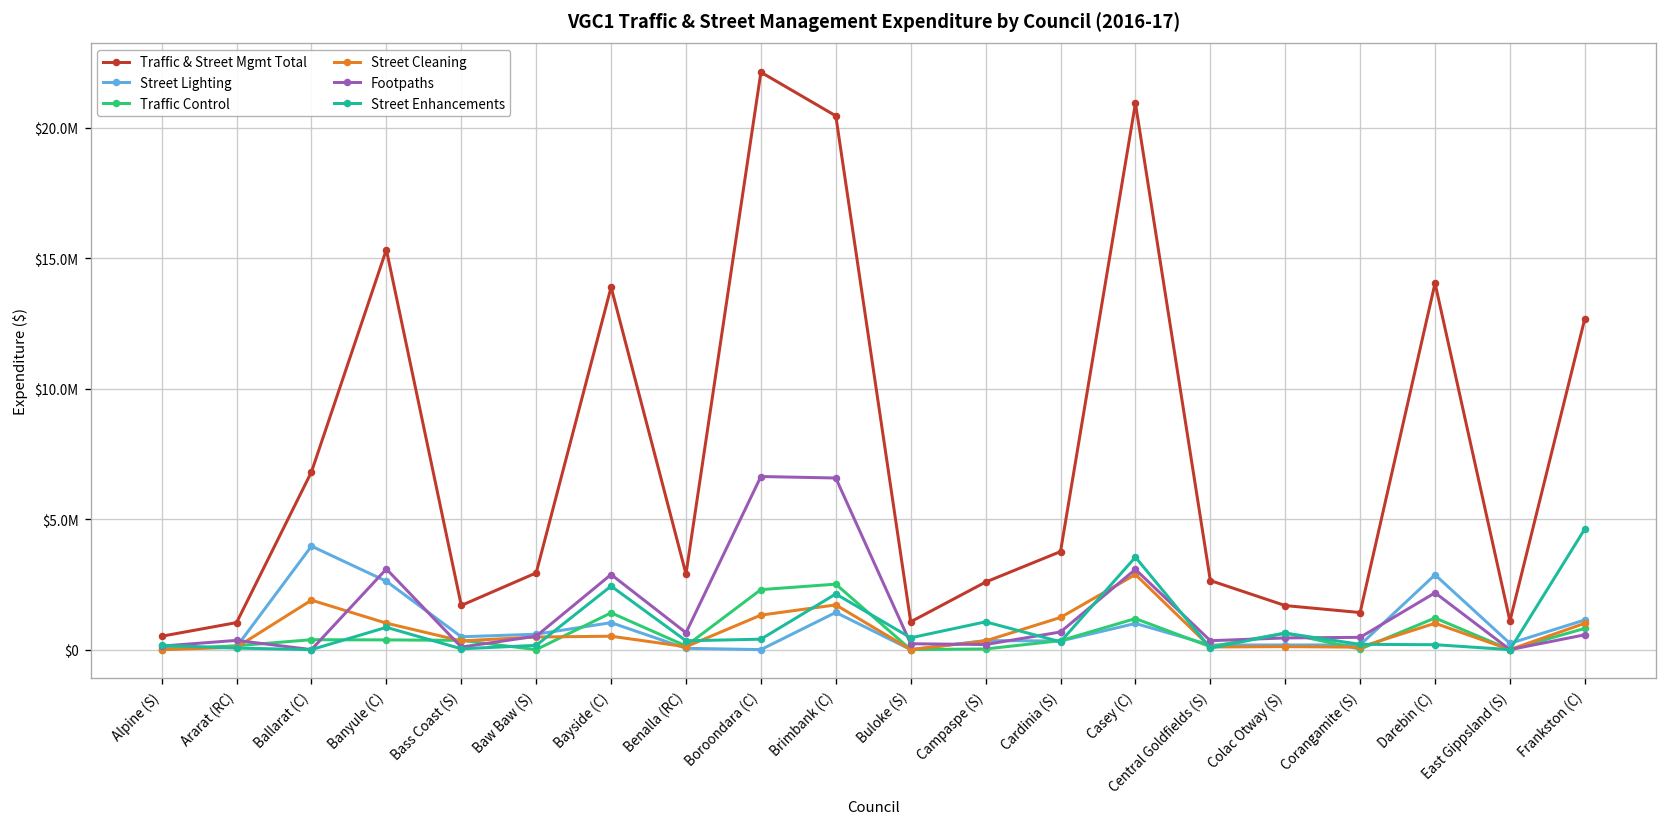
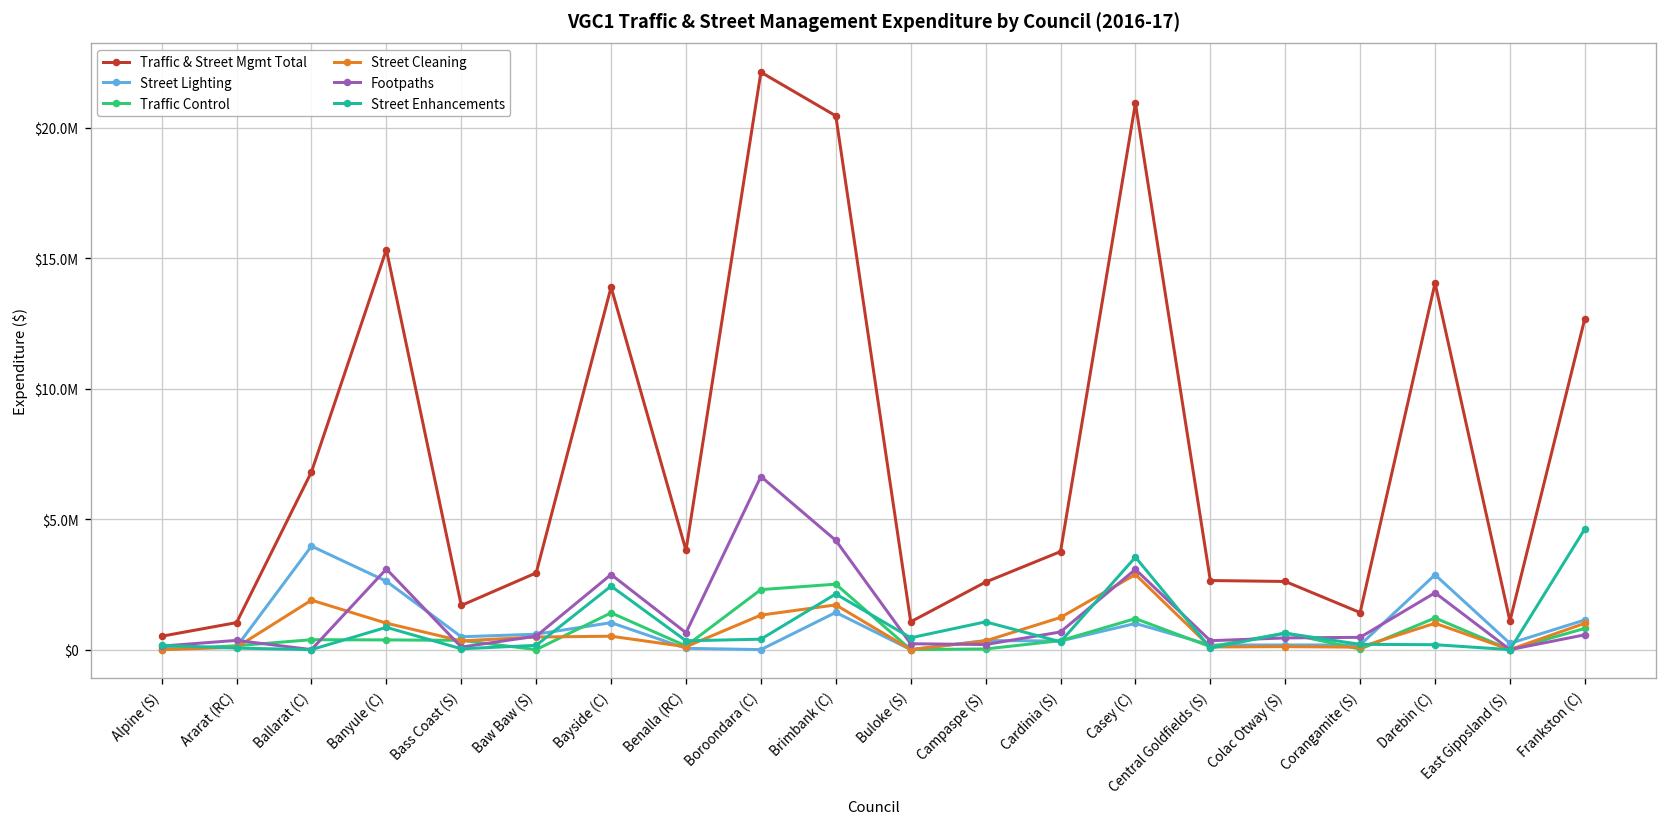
Traffic & Street Mgmt Total, Benalla (RC): $2900000 -> $3800000
Footpaths, Brimbank (C): $6600000 -> $4200000
Traffic & Street Mgmt Total, Colac Otway (S): $1700000 -> $2600000
